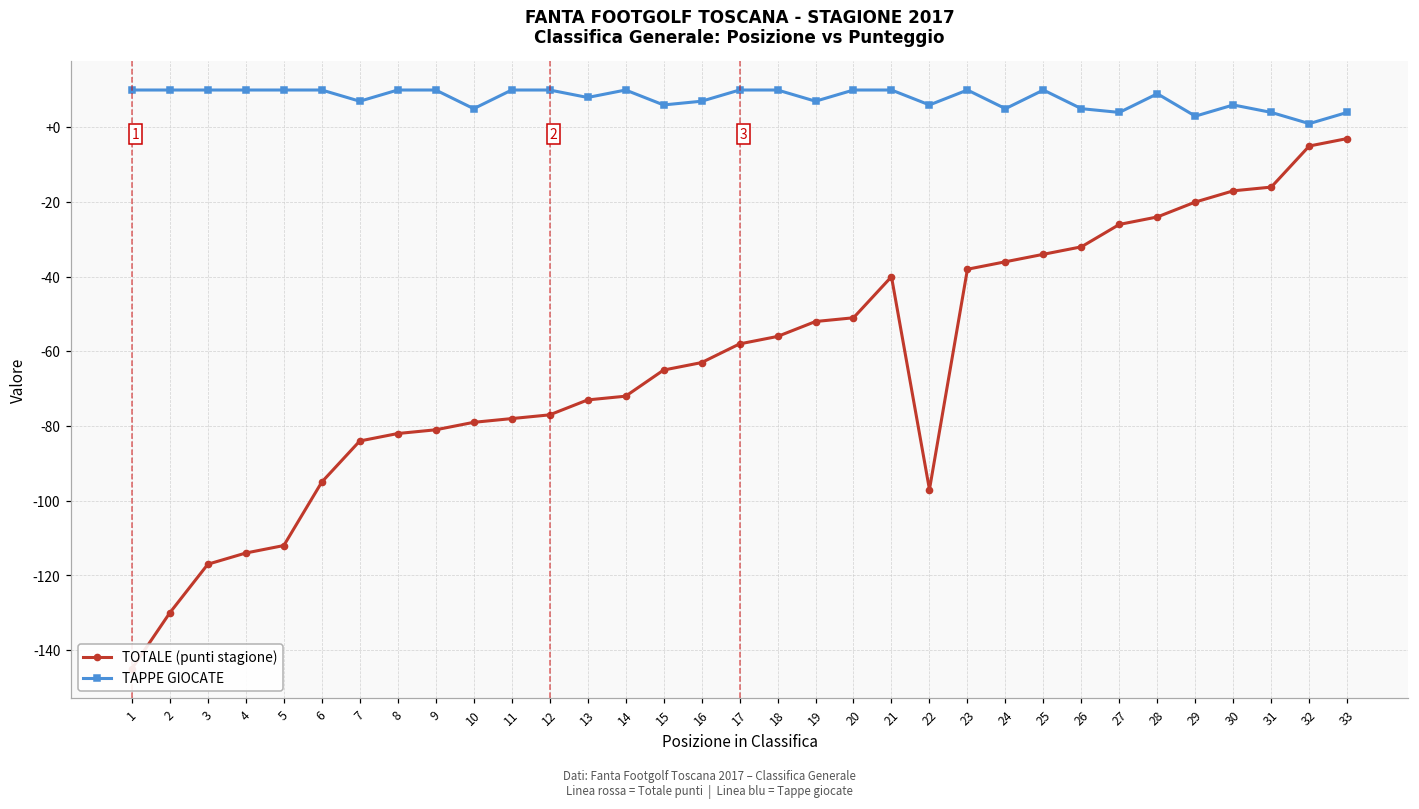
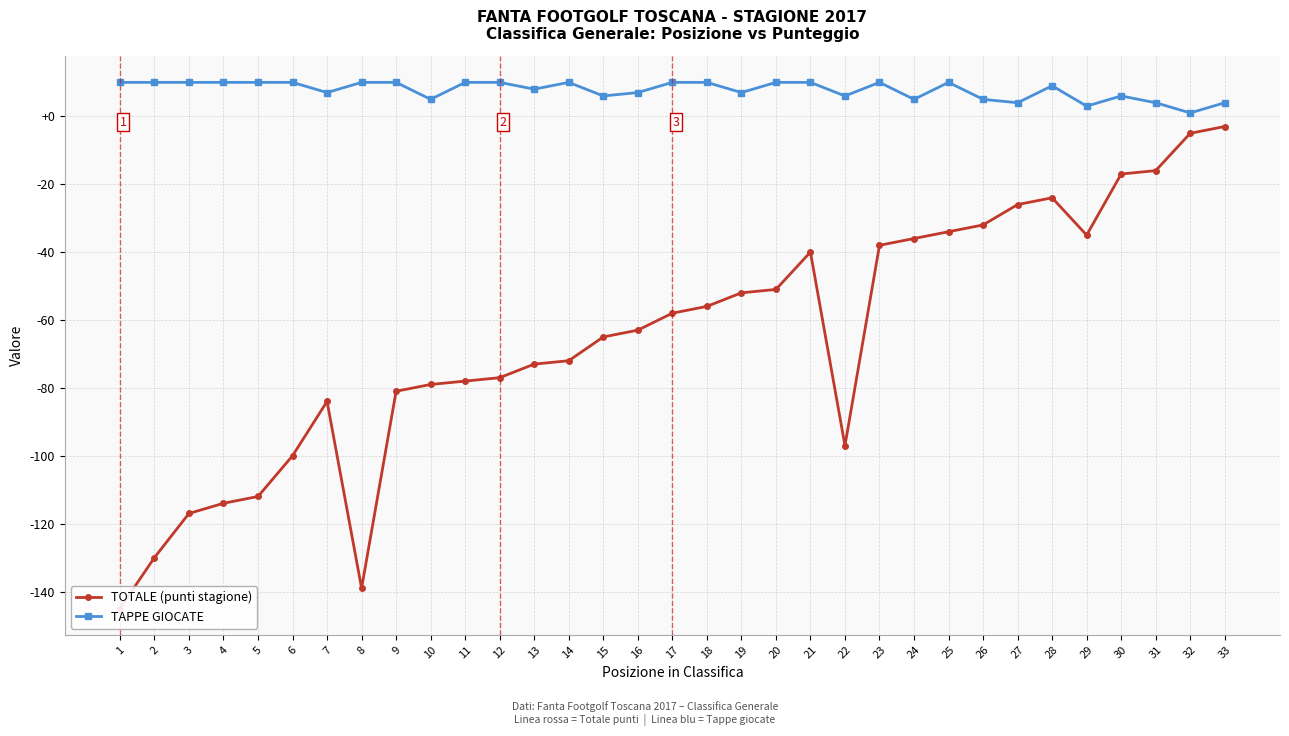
TOTALE (punti stagione), 6: -95 -> -100
TOTALE (punti stagione), 8: -82 -> -139
TOTALE (punti stagione), 29: -20 -> -35
